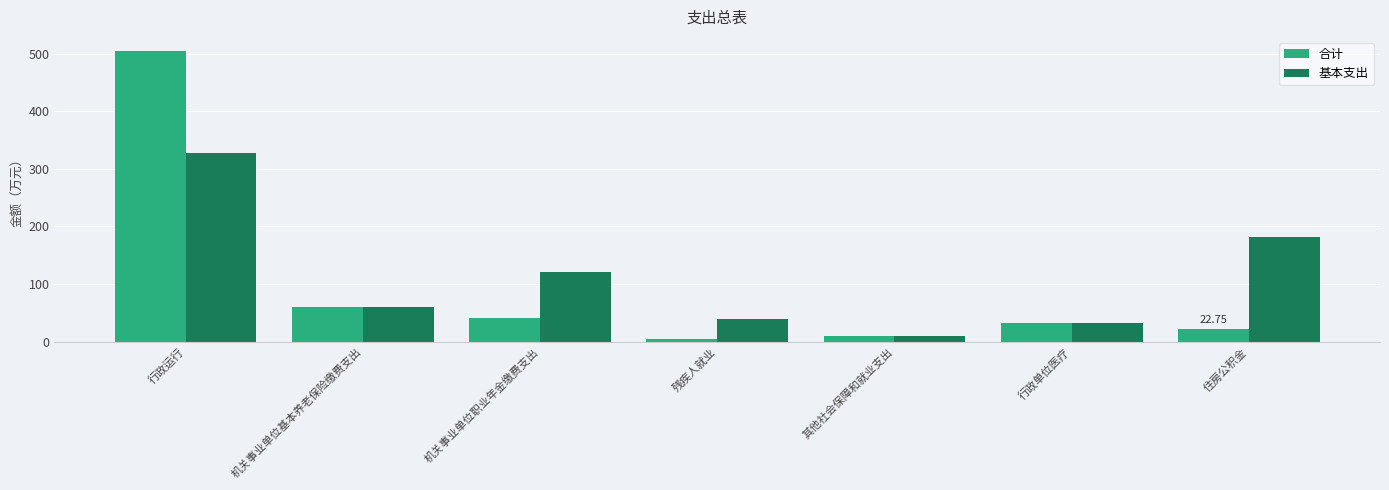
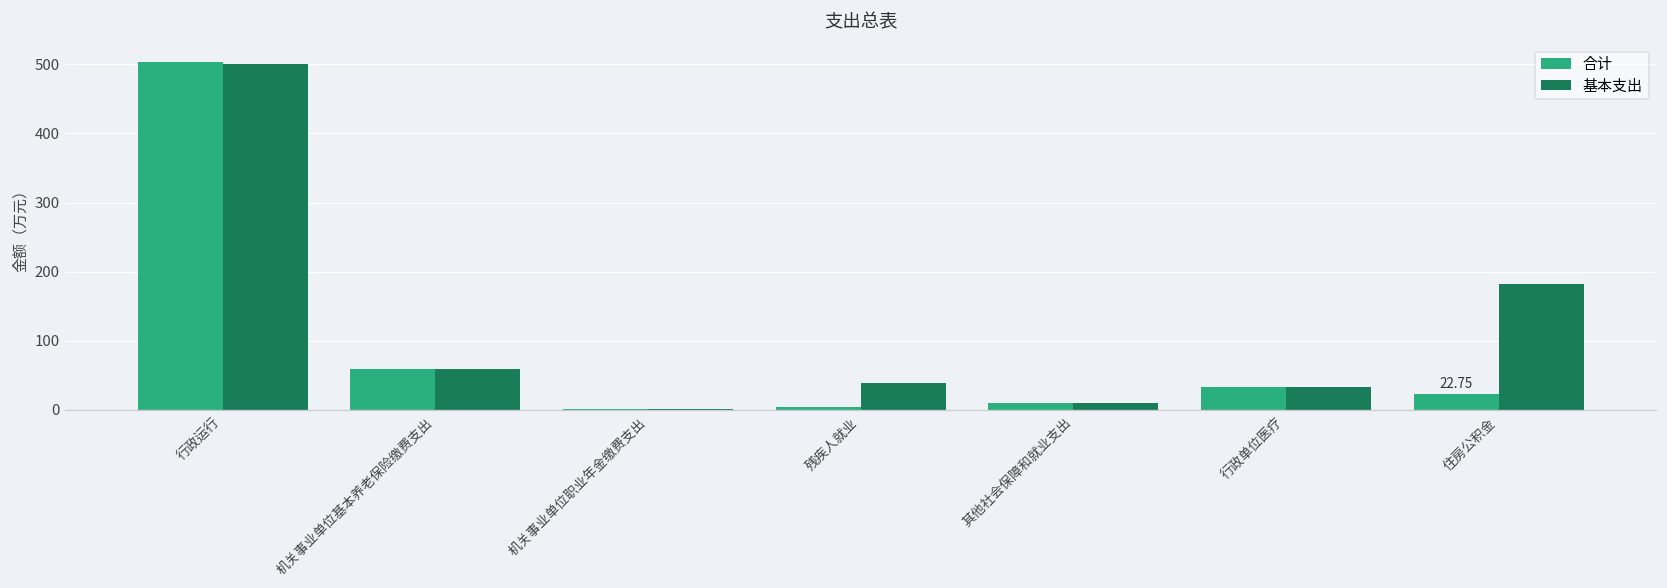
基本支出, 行政运行: 330 -> 500
合计, 机关事业单位职业年金缴费支出: 40 -> 0
基本支出, 机关事业单位职业年金缴费支出: 120 -> 0
